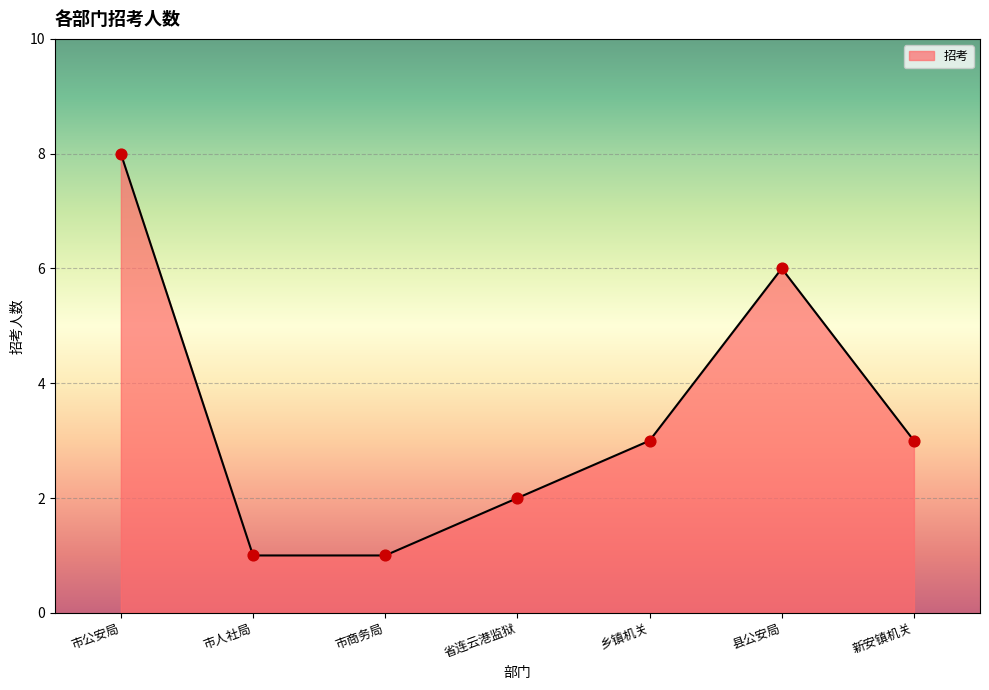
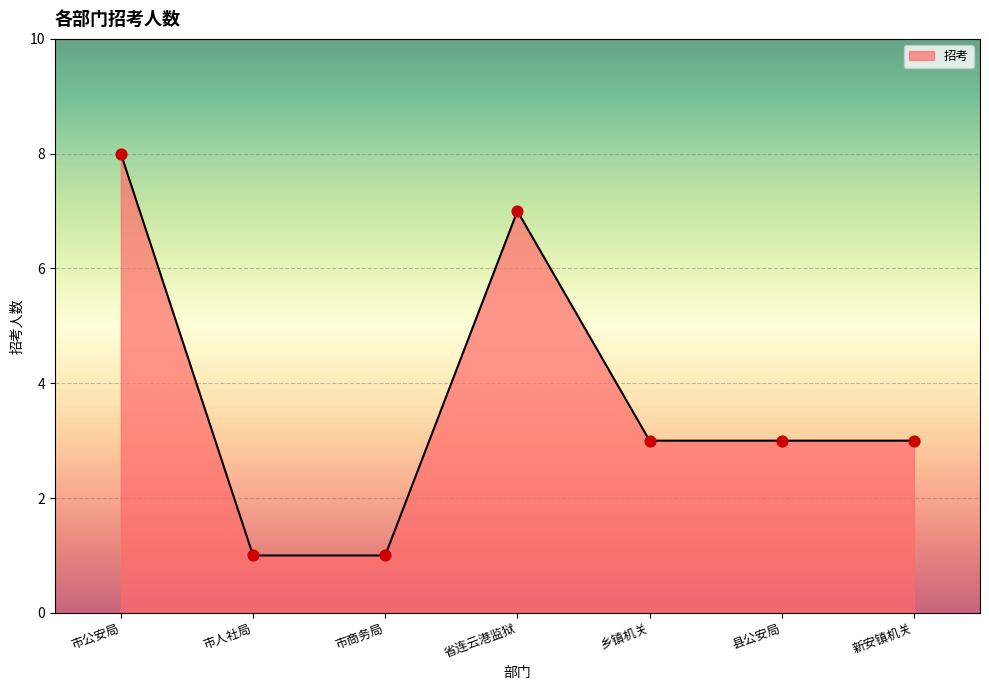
省连云港监狱: 2 -> 7
县公安局: 6 -> 3
